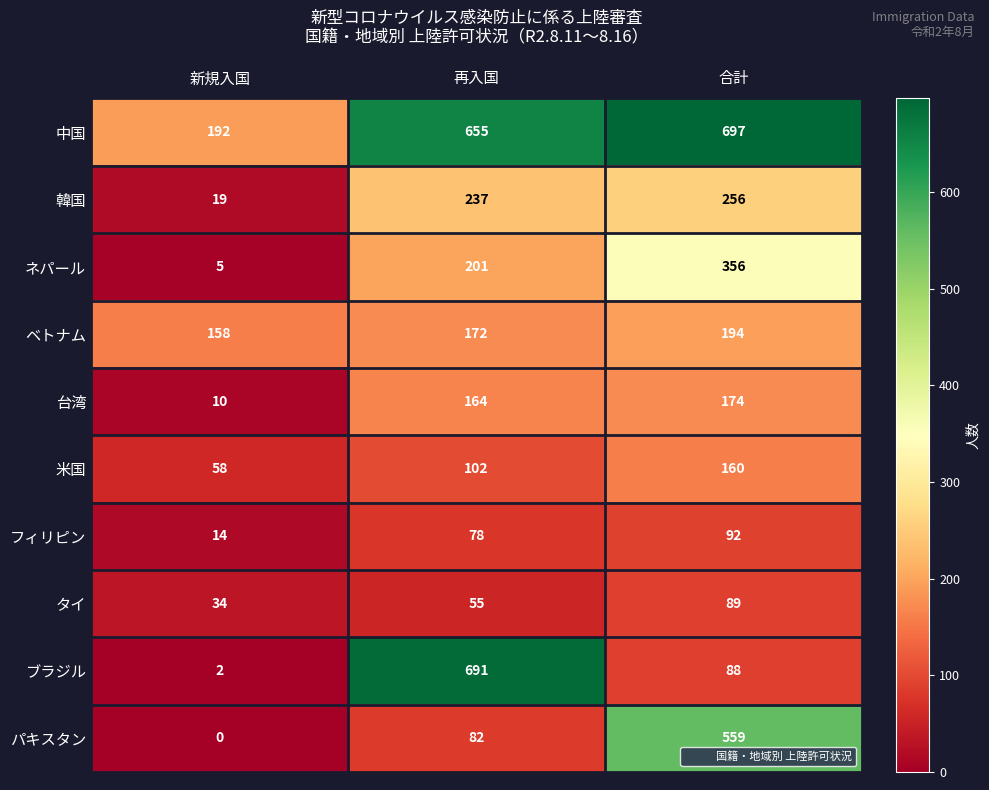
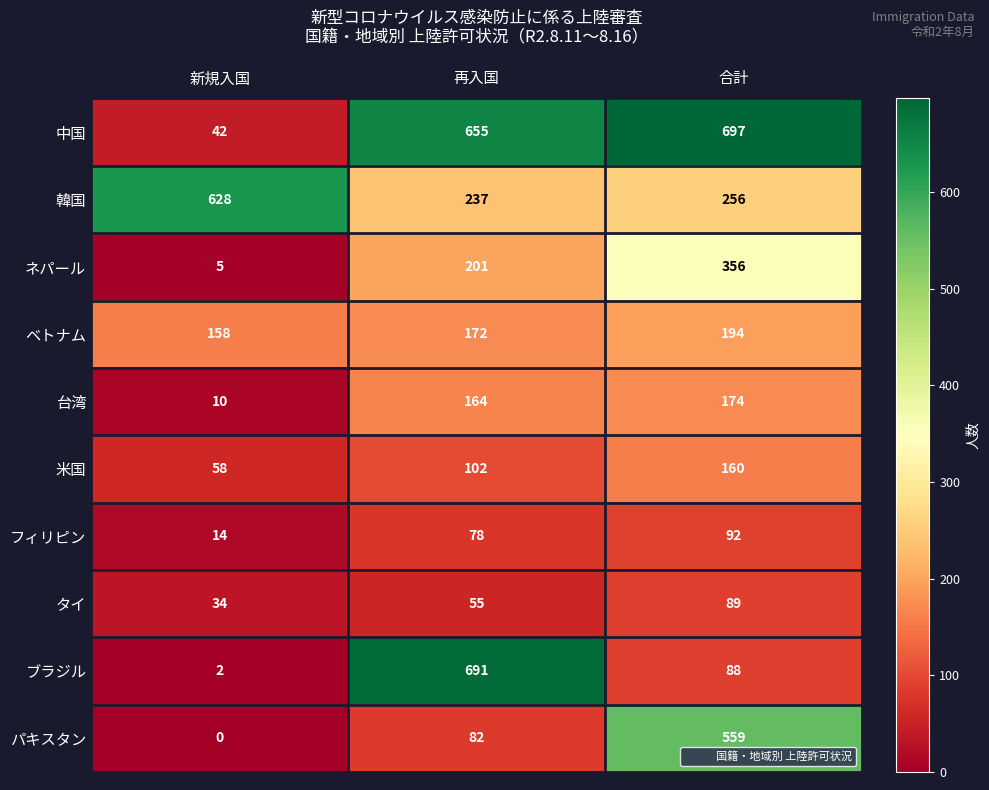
中国, 新規入国: 192 -> 42
韓国, 新規入国: 19 -> 628
